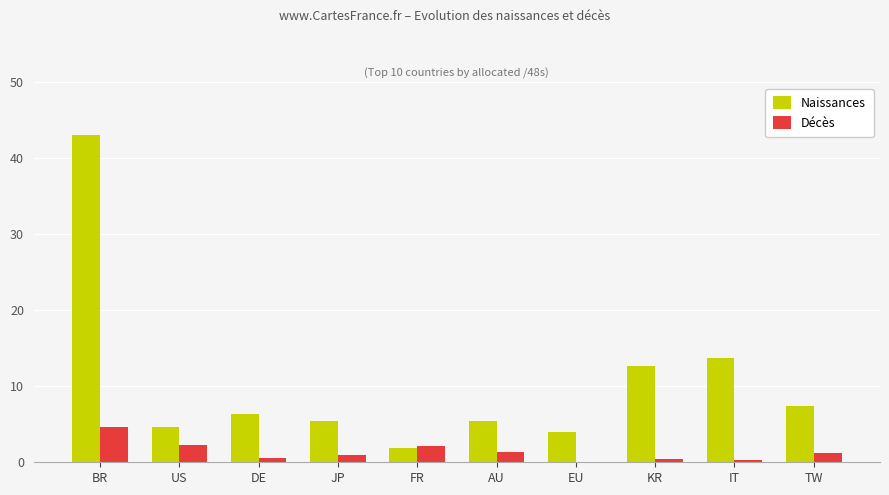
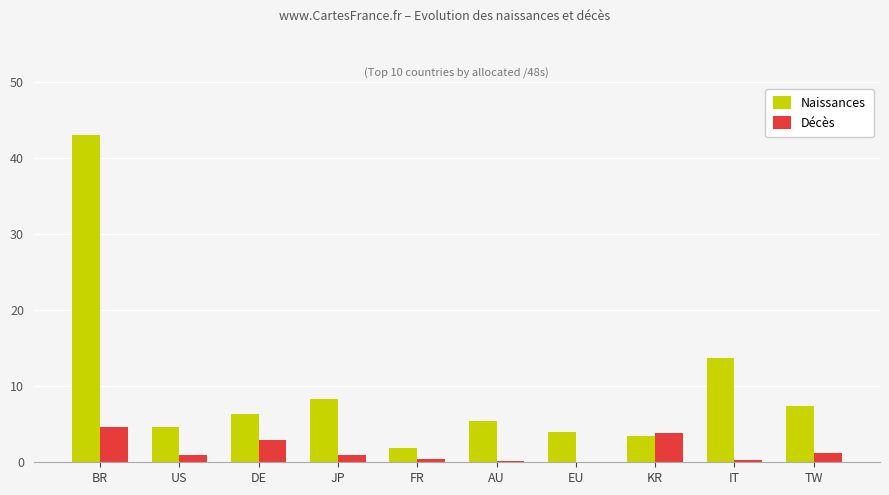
Décès, US: 2 -> 1
Décès, DE: 1 -> 3
Naissances, JP: 5 -> 8
Décès, FR: 2 -> 0
Décès, AU: 1 -> 0
Naissances, KR: 13 -> 3
Décès, KR: 0 -> 4
